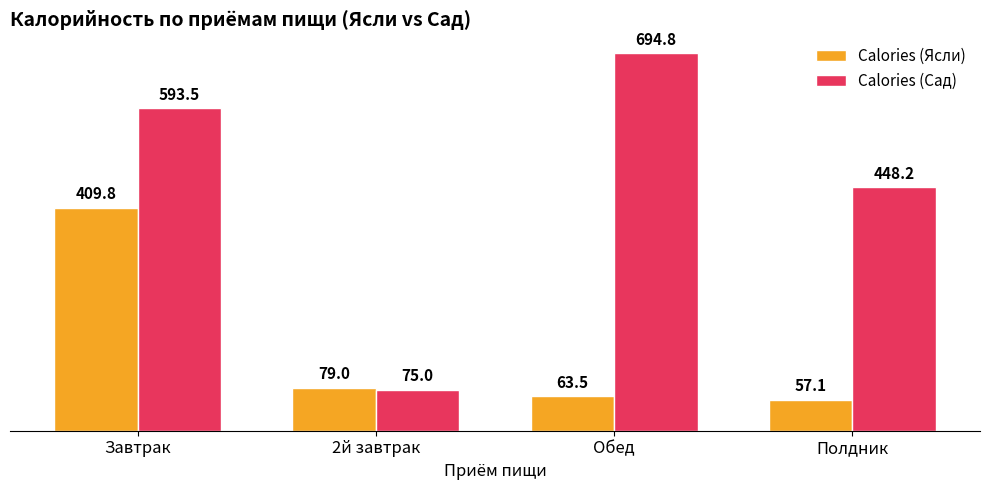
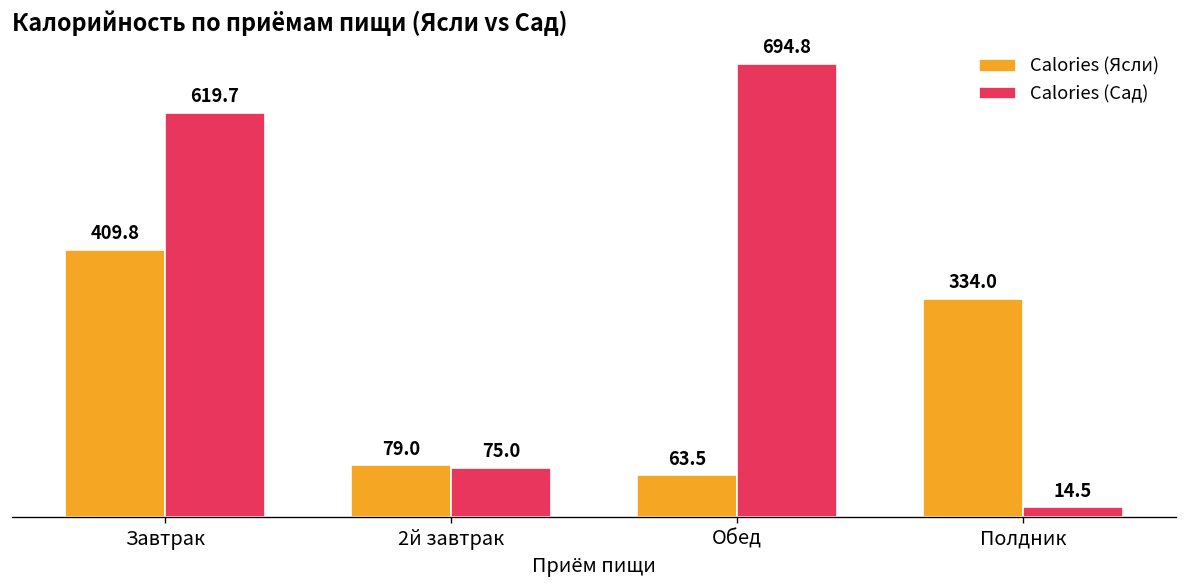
Calories (Сад), Завтрак: 593.5 -> 619.7
Calories (Ясли), Полдник: 57.1 -> 334.0
Calories (Сад), Полдник: 448.2 -> 14.5
